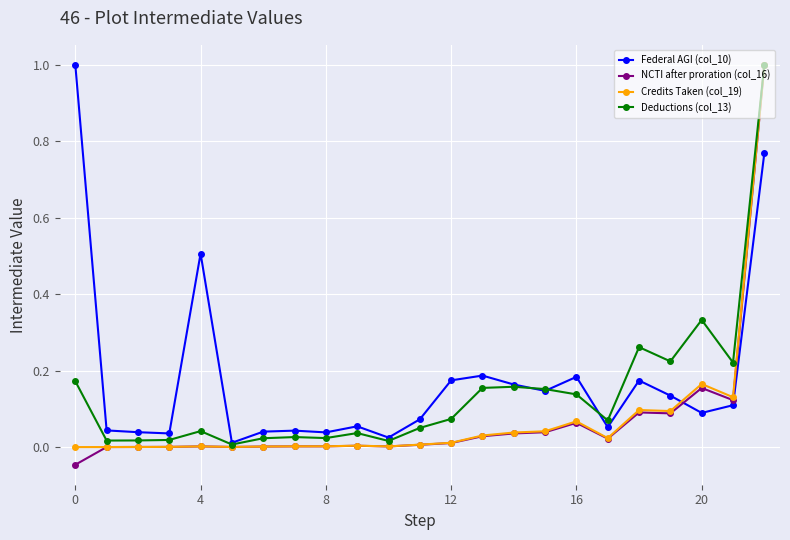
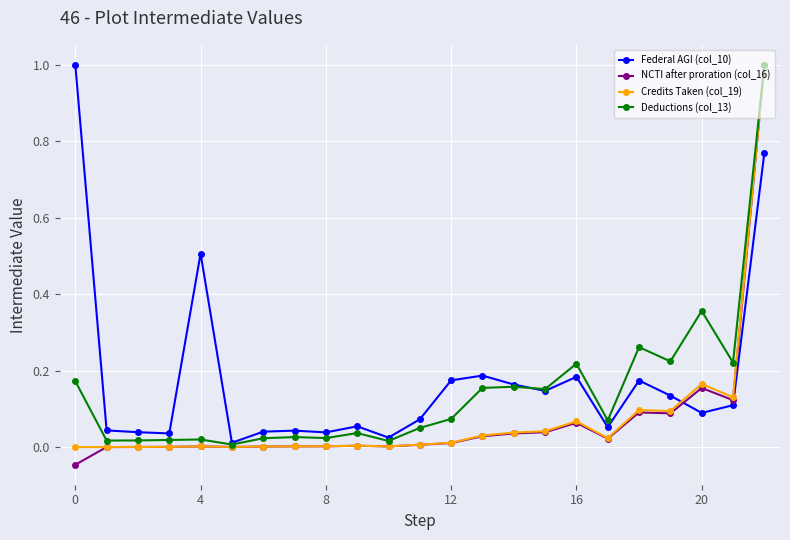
Deductions (col_13), 4: 0.04 -> 0.02
Deductions (col_13), 16: 0.14 -> 0.22
Deductions (col_13), 20: 0.33 -> 0.36
